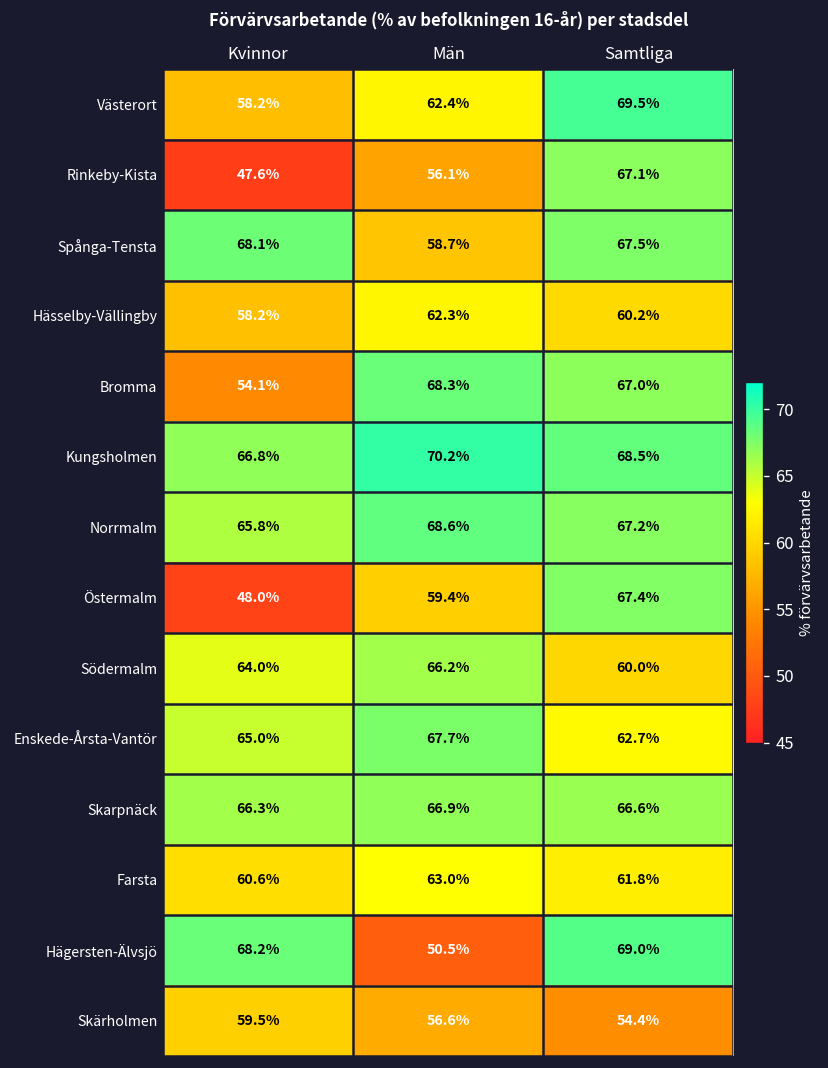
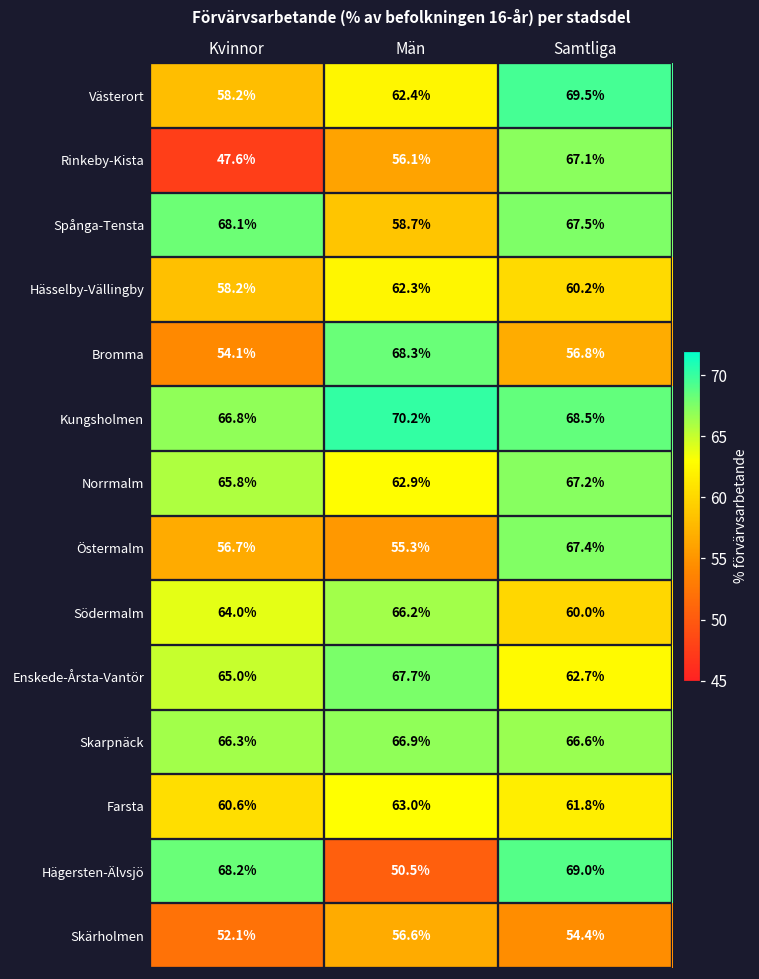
Bromma, Samtliga: 67.0% -> 56.8%
Norrmalm, Män: 68.6% -> 62.9%
Östermalm, Kvinnor: 48.0% -> 56.7%
Östermalm, Män: 59.4% -> 55.3%
Skärholmen, Kvinnor: 59.5% -> 52.1%
